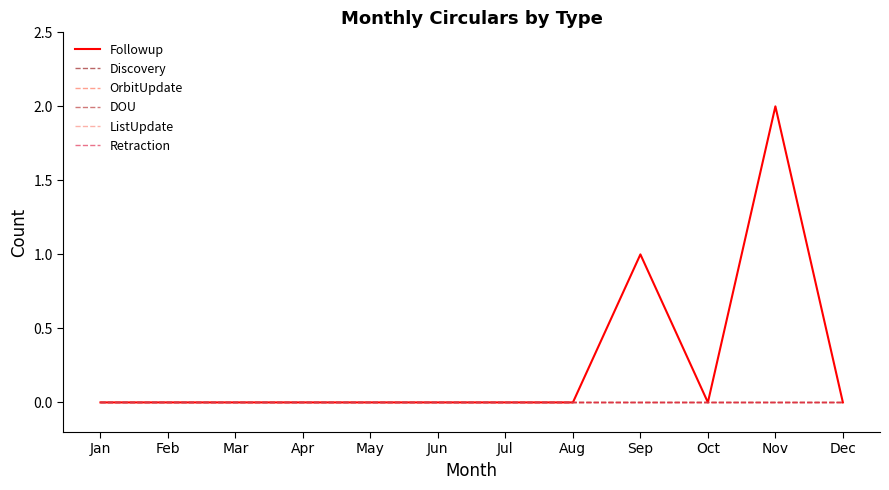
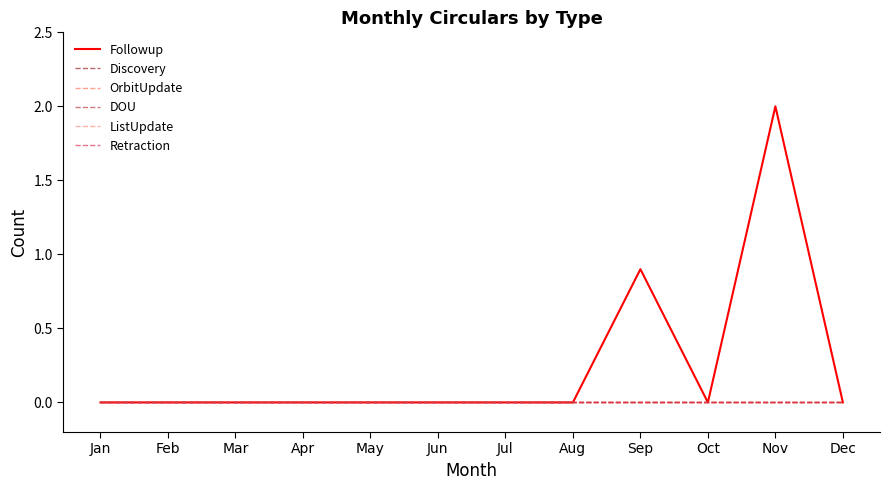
Followup, Sep: 1.0 -> 0.9
